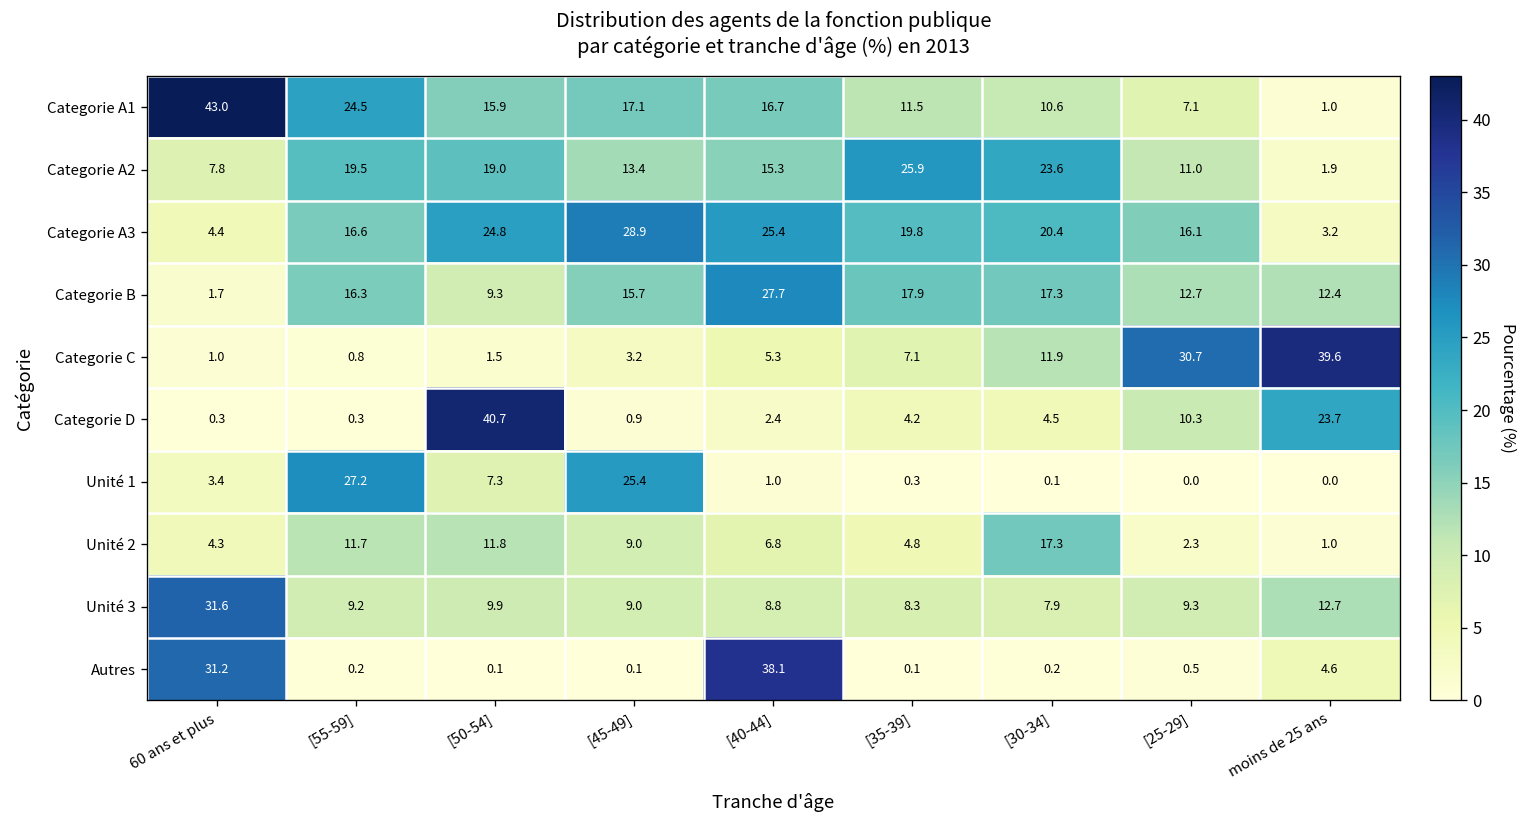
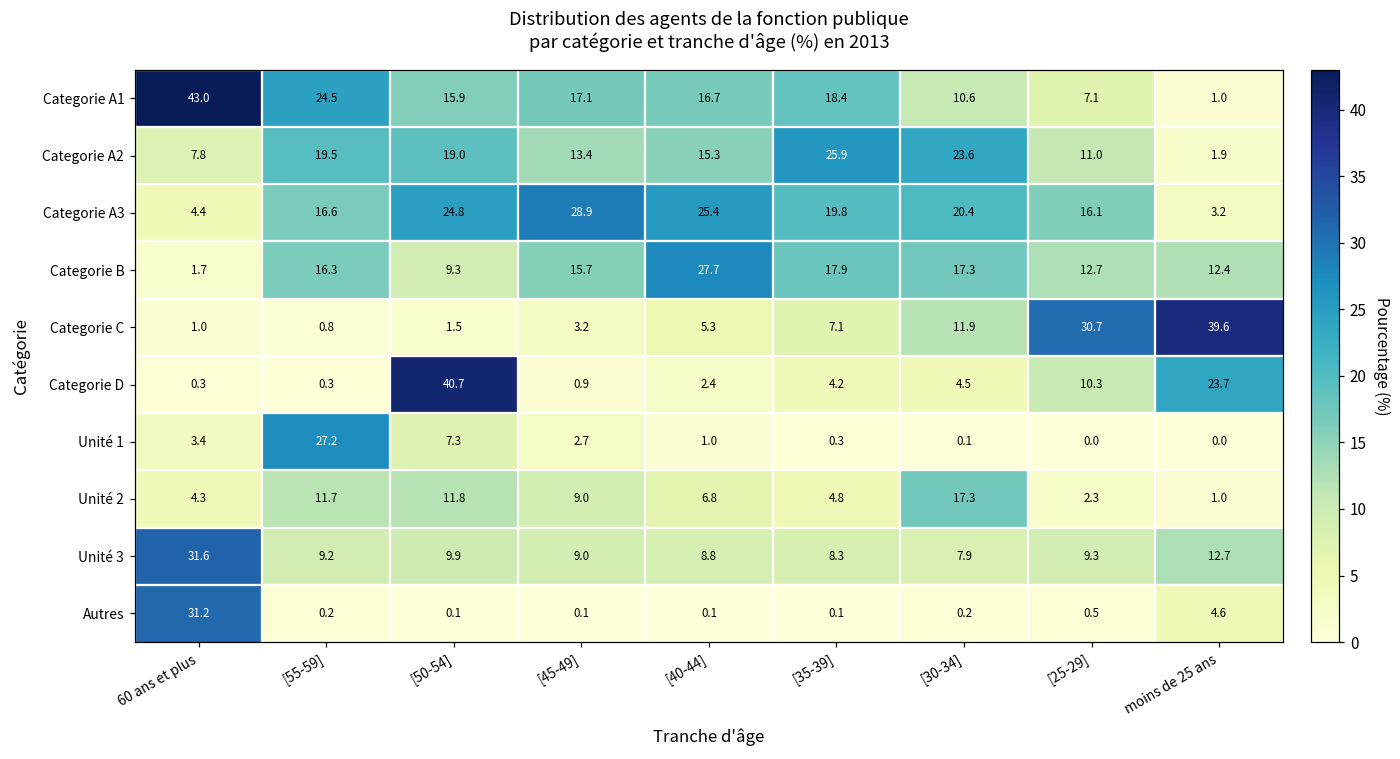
Categorie A1, [35-39]: 11.5 -> 18.4
Unité 1, [45-49]: 25.4 -> 2.7
Autres, [40-44]: 38.1 -> 0.1
